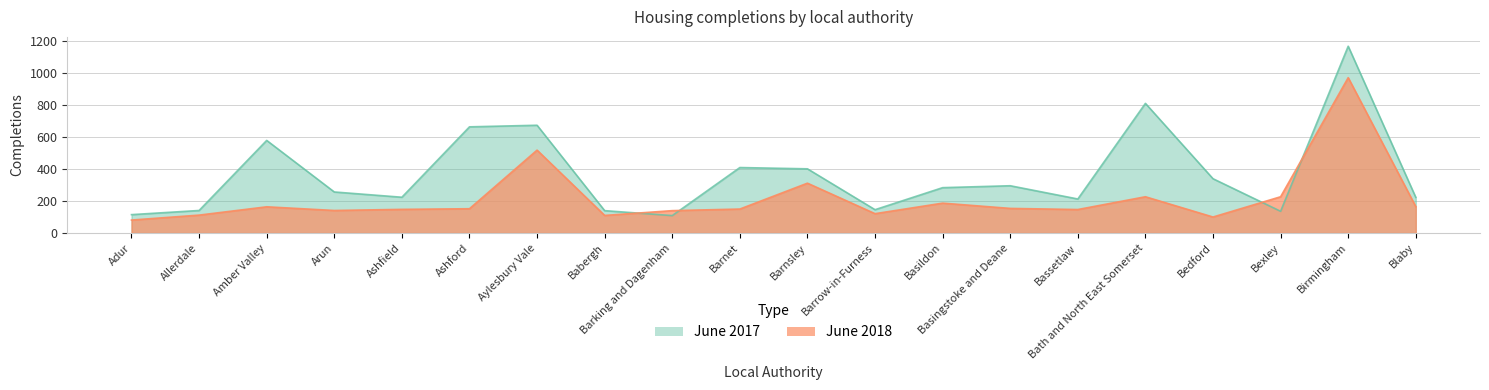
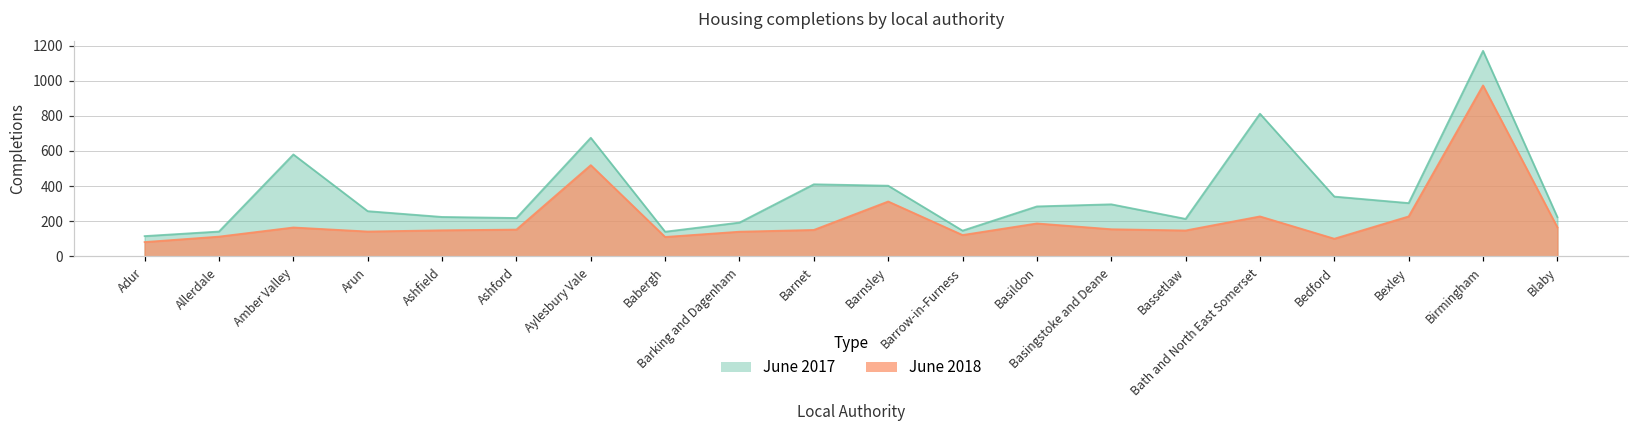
June 2017, Ashford: 670 -> 220
June 2017, Barking and Dagenham: 110 -> 190
June 2017, Bexley: 140 -> 300
